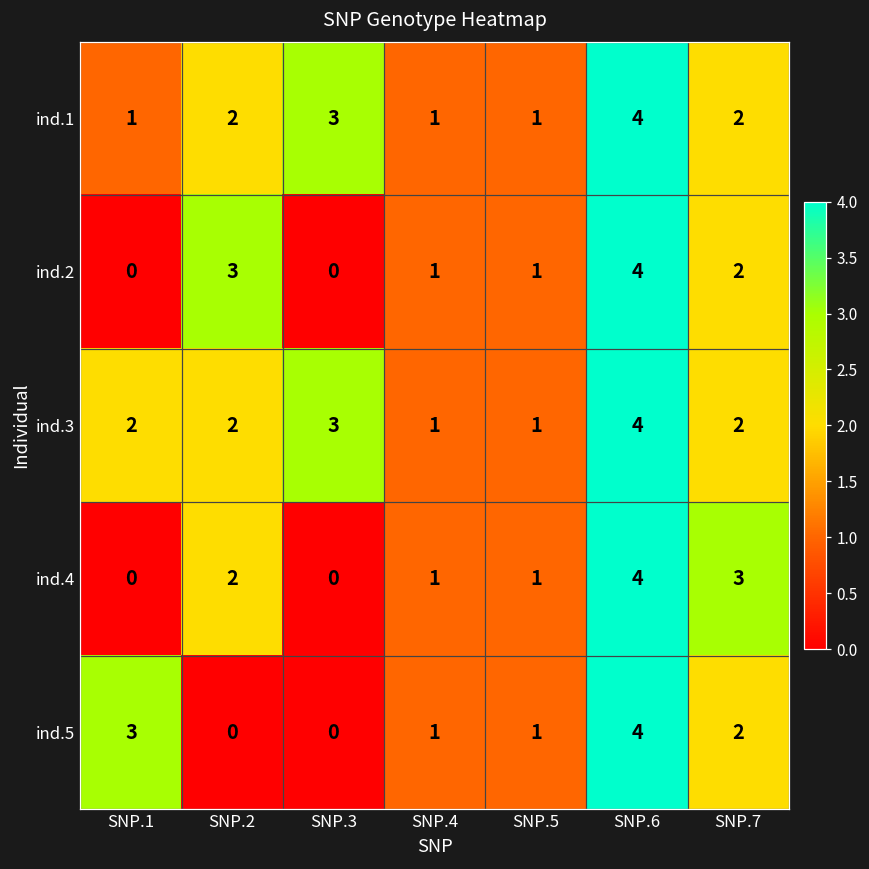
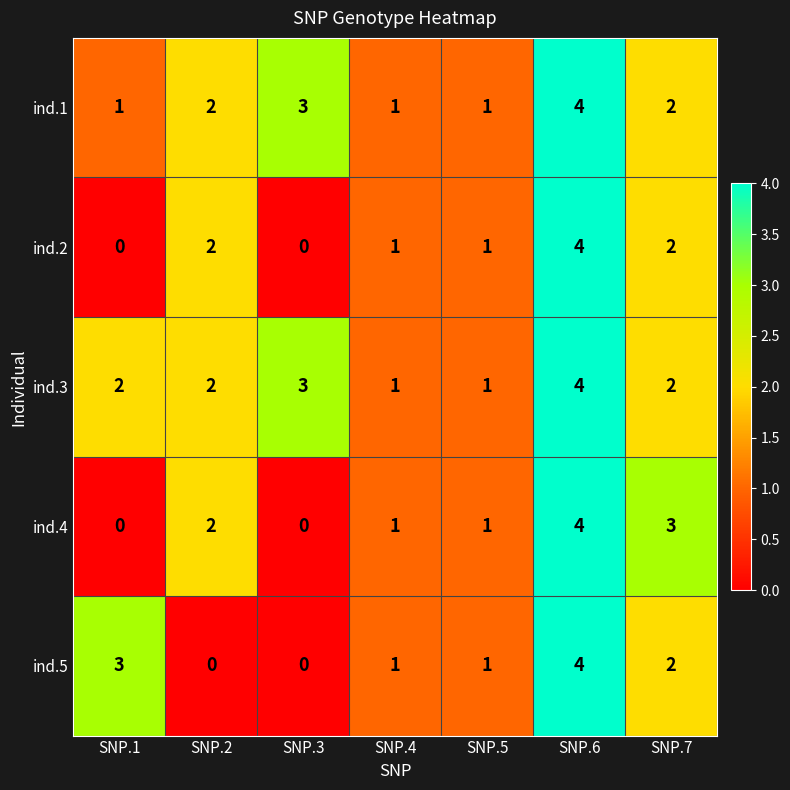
ind.2, SNP.2: 3 -> 2
